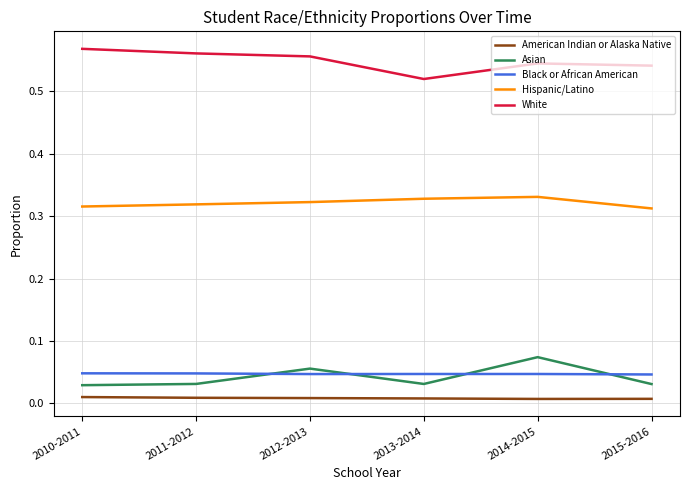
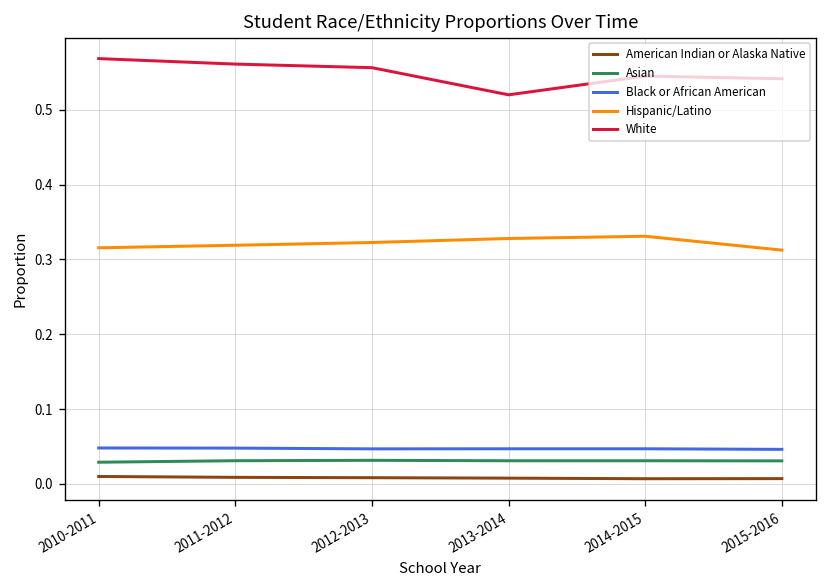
Asian, 2012-2013: 0.06 -> 0.03
Asian, 2014-2015: 0.07 -> 0.03
